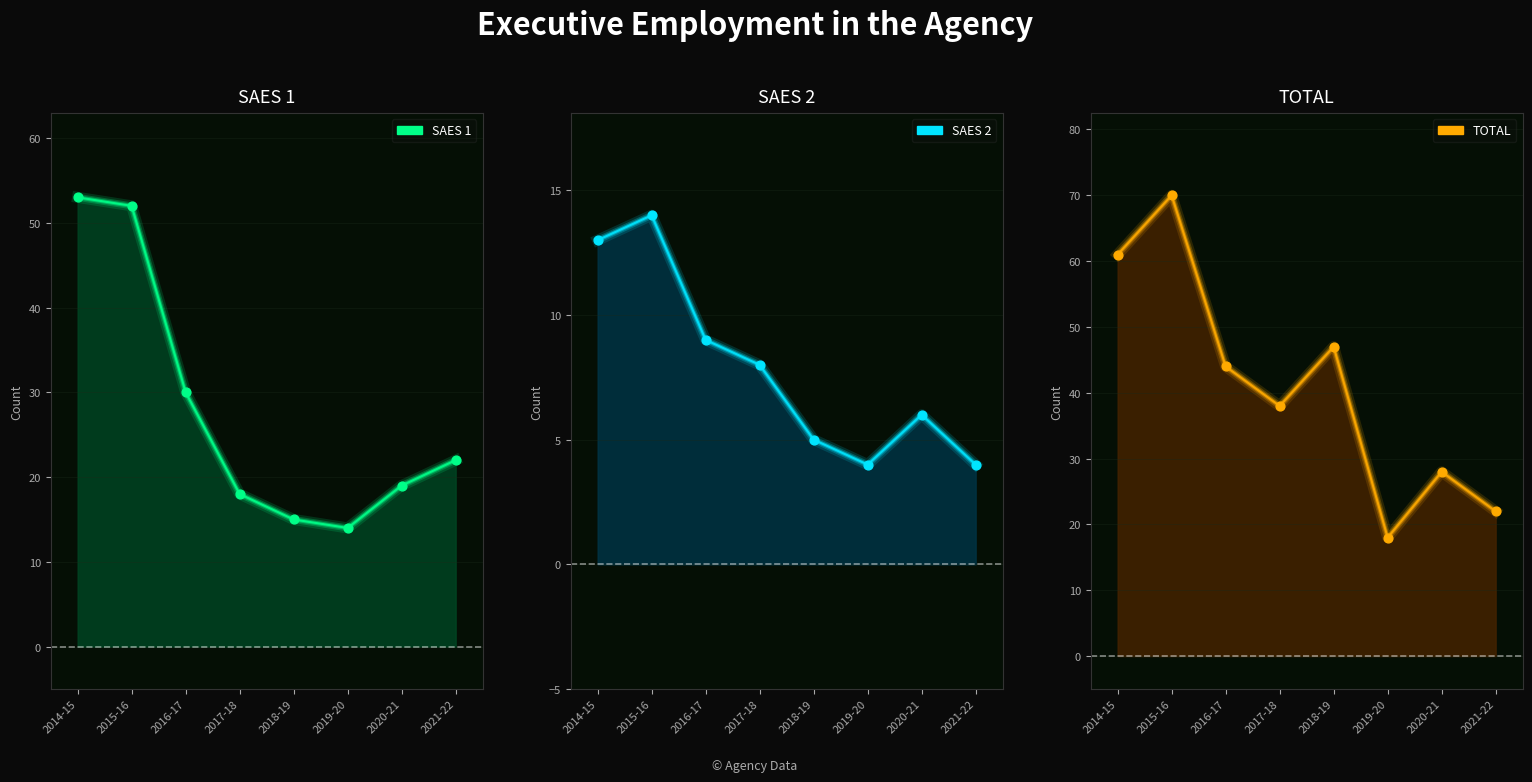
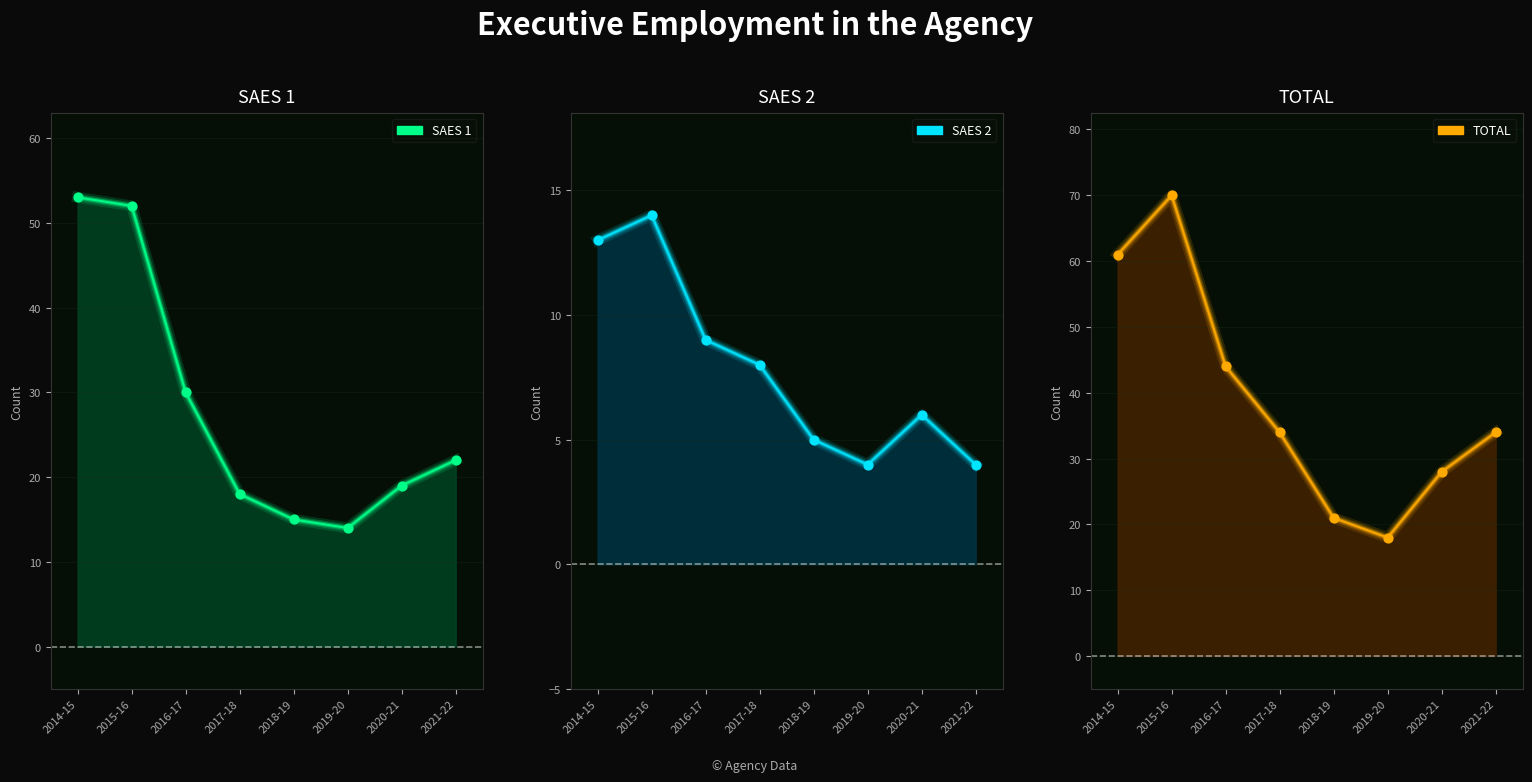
TOTAL, 2017-18: 38 -> 34
TOTAL, 2018-19: 47 -> 21
TOTAL, 2021-22: 22 -> 34
